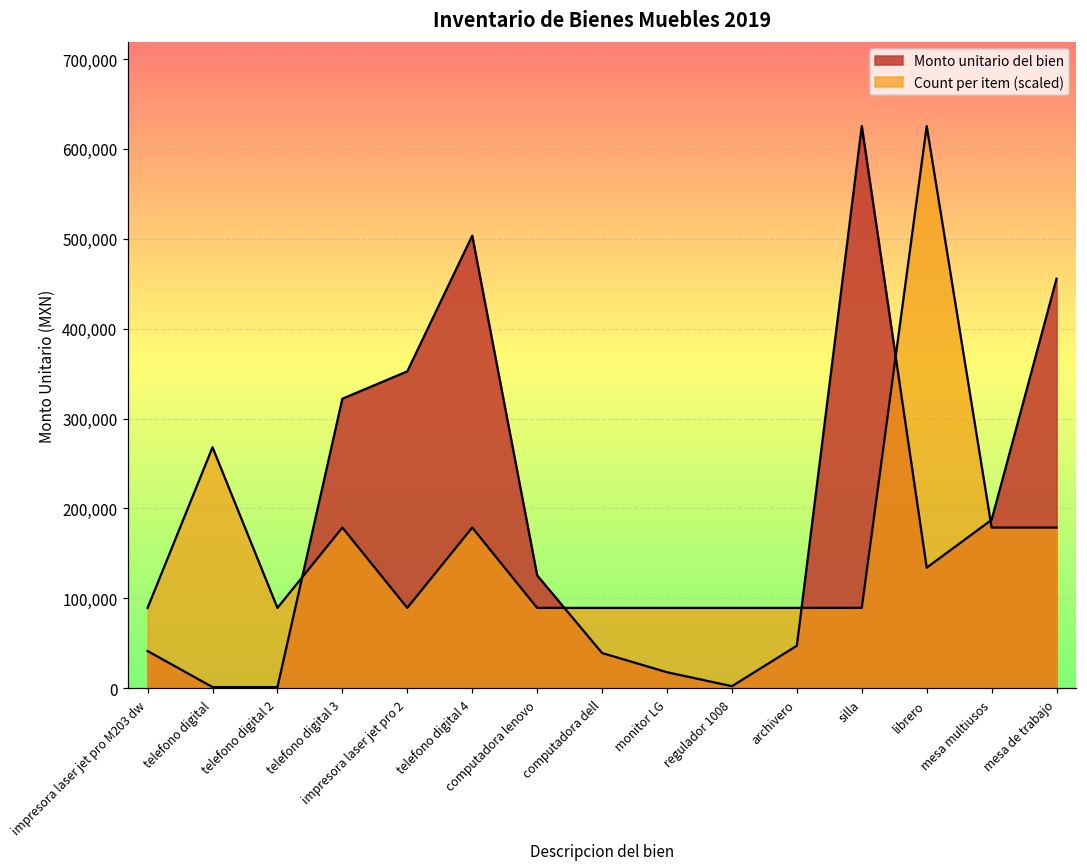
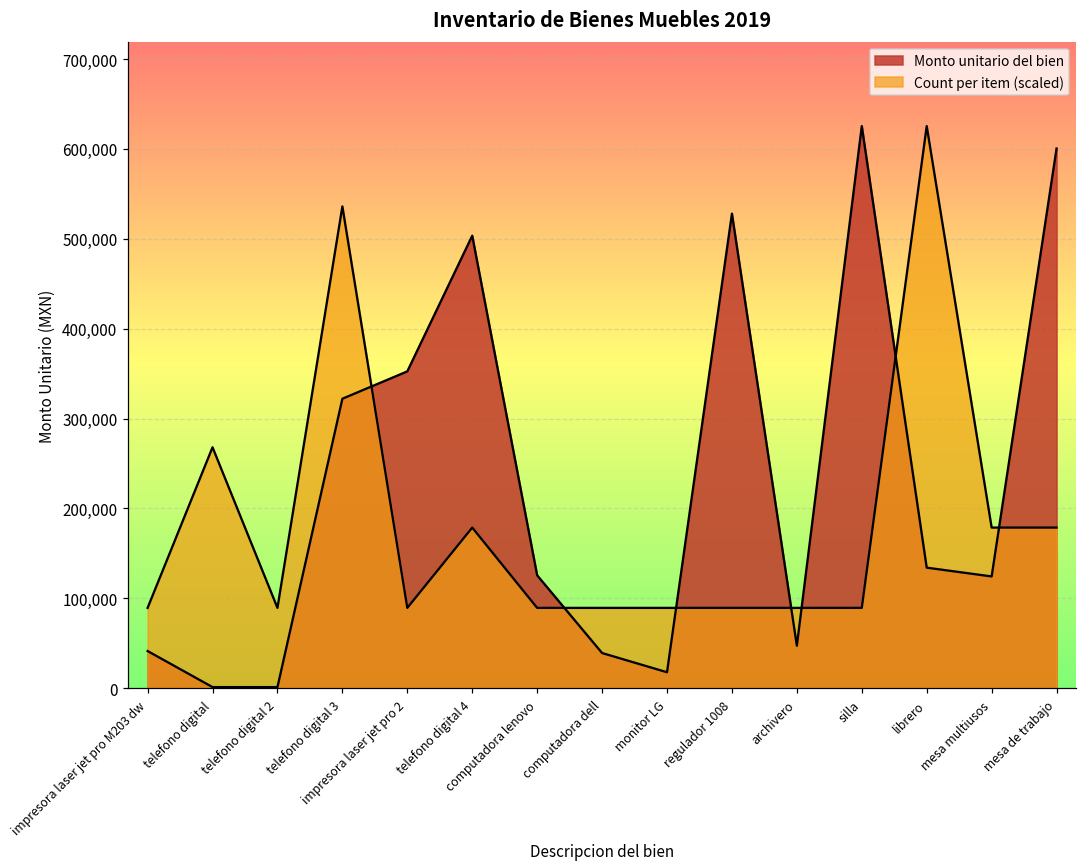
Count per item (scaled), telefono digital 3: 180,000 -> 540,000
Monto unitario del bien, regulador 1008: 0 -> 530,000
Monto unitario del bien, mesa multiusos: 190,000 -> 120,000
Monto unitario del bien, mesa de trabajo: 460,000 -> 600,000
